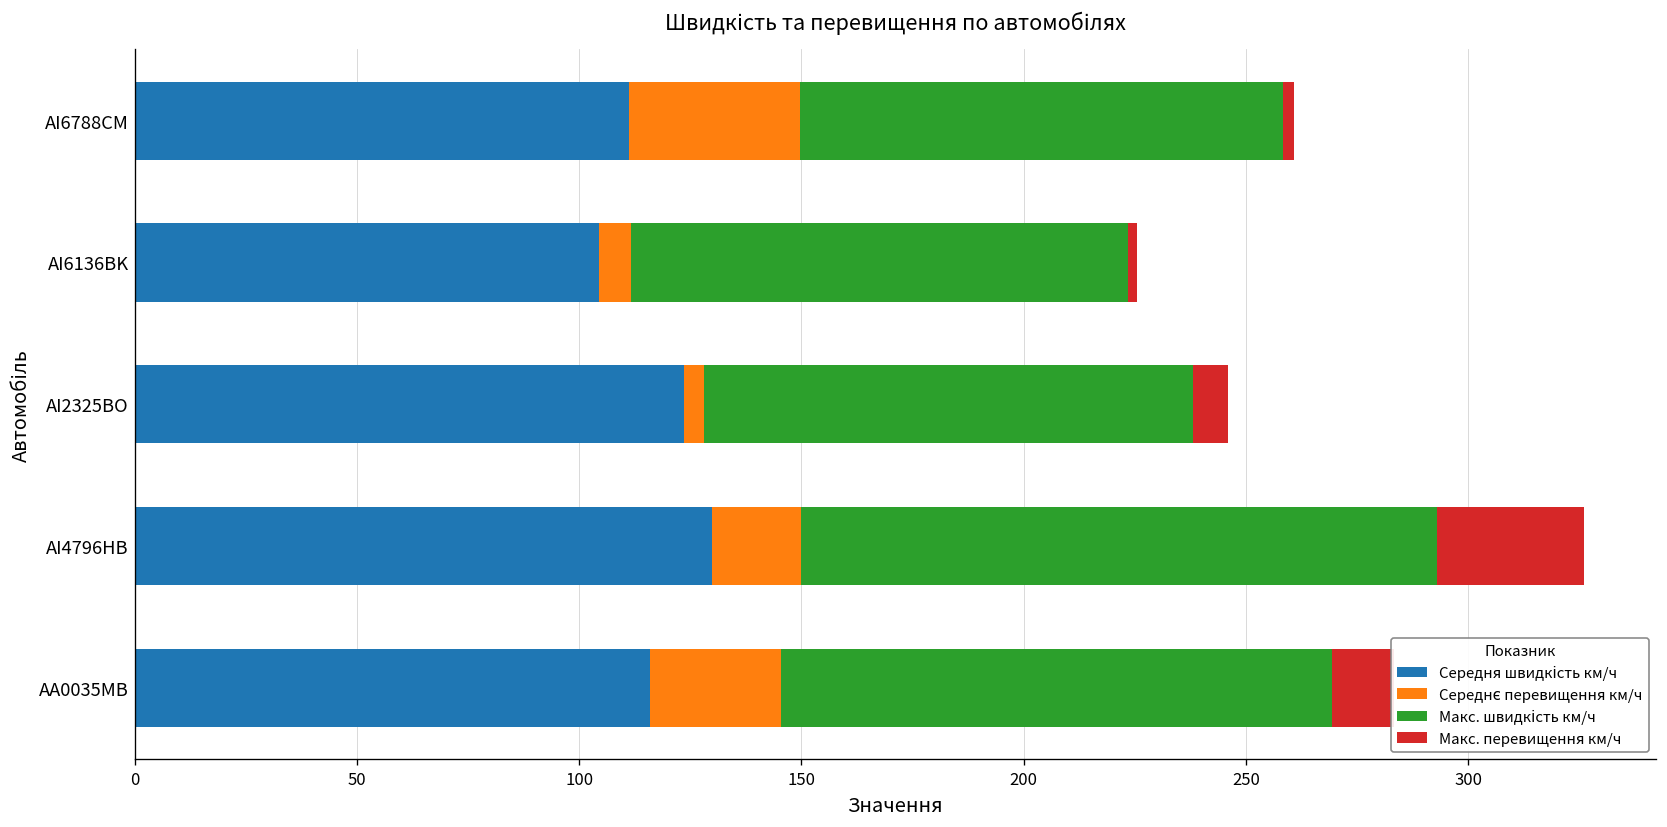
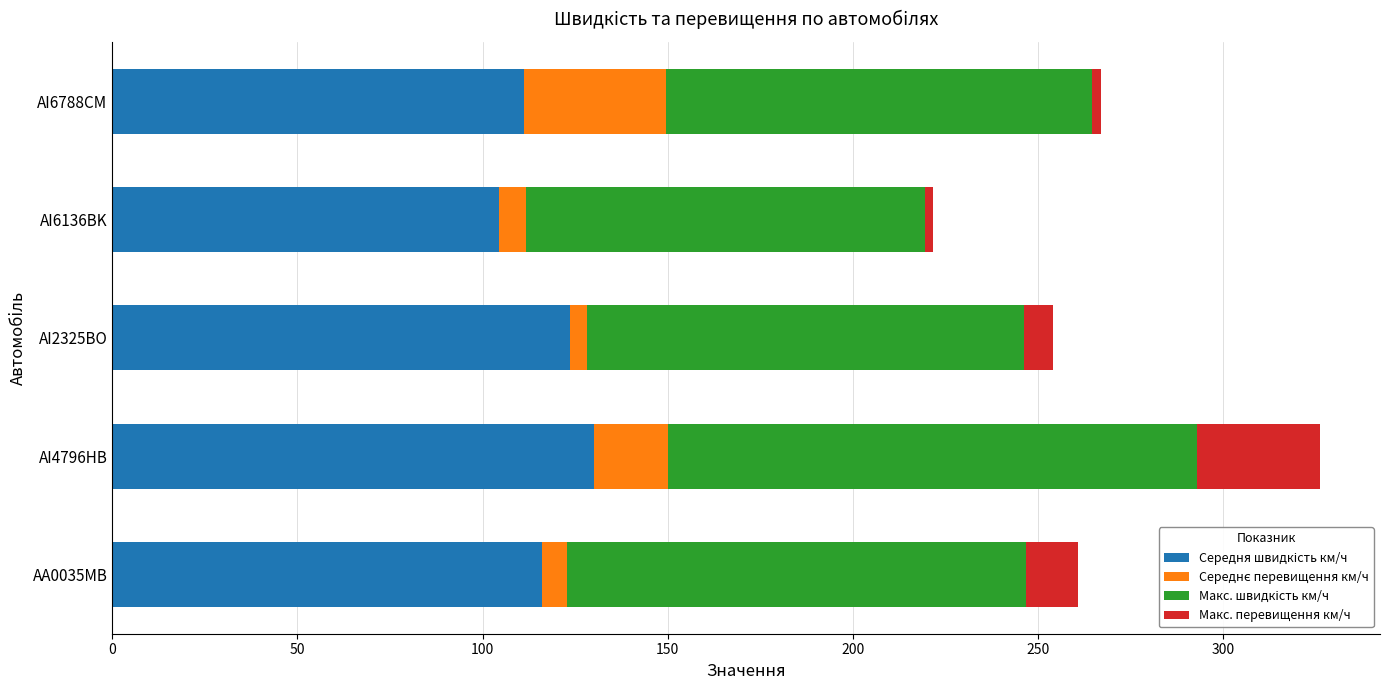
Макс. швидкість км/ч, AI6788CM: 109 -> 115
Макс. швидкість км/ч, AI6136BK: 112 -> 108
Макс. швидкість км/ч, AI2325BO: 110 -> 118
Середнє перевищення км/ч, AA0035MB: 29 -> 7
